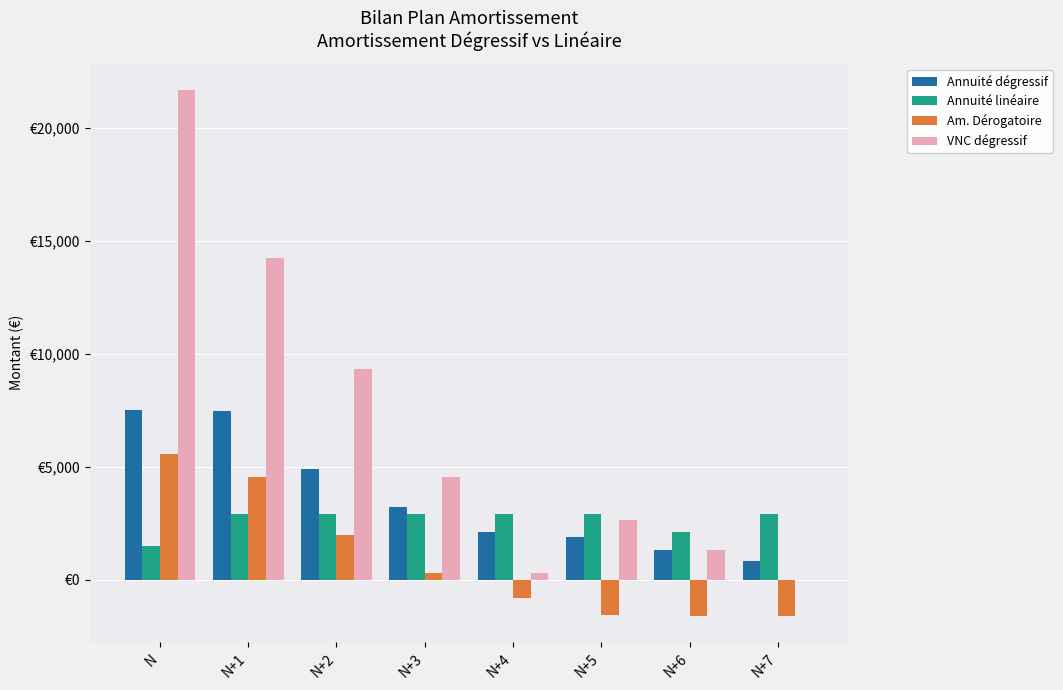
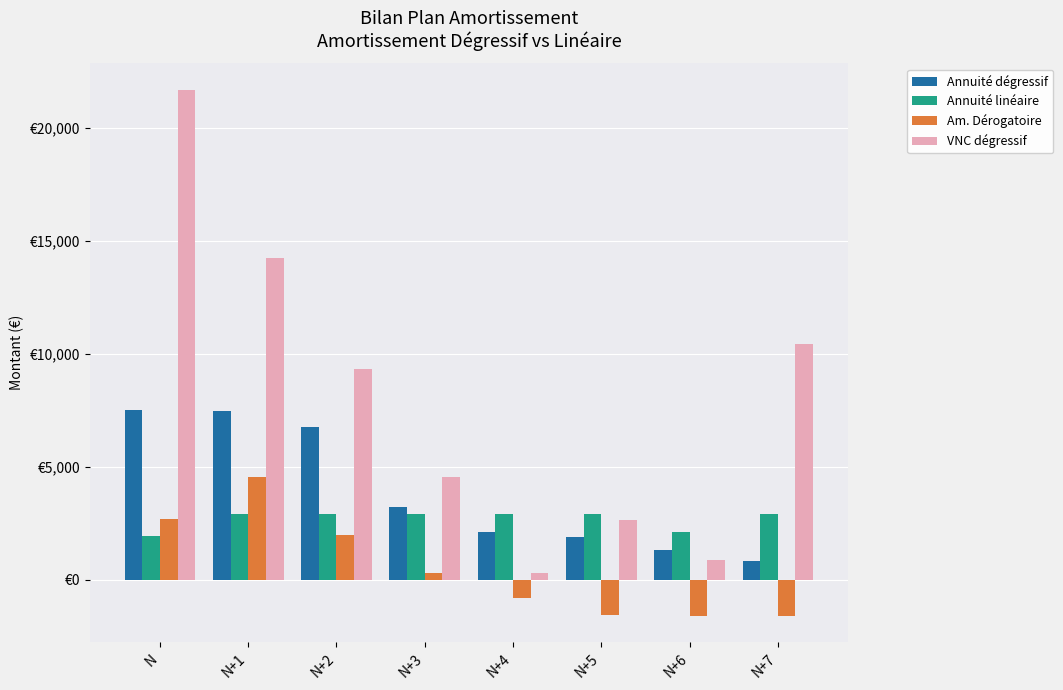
Annuité linéaire, N: €1,500 -> €1,900
Am. Dérogatoire, N: €5,600 -> €2,700
Annuité dégressif, N+2: €4,900 -> €6,700
VNC dégressif, N+6: €1,300 -> €900
VNC dégressif, N+7: €0 -> €10,400
